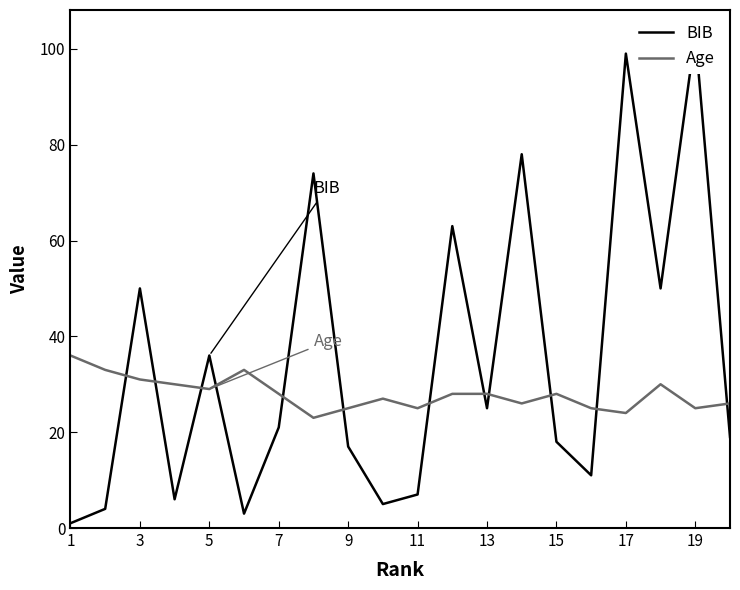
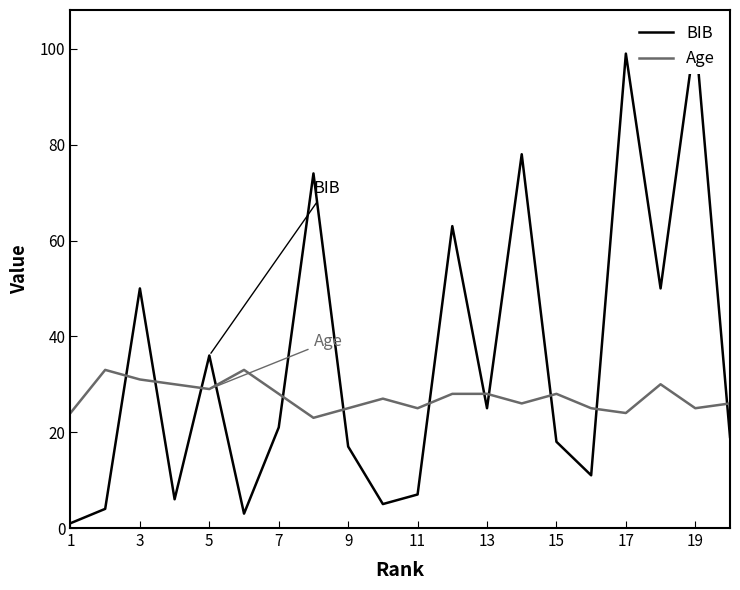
Age, 1: 36 -> 24
